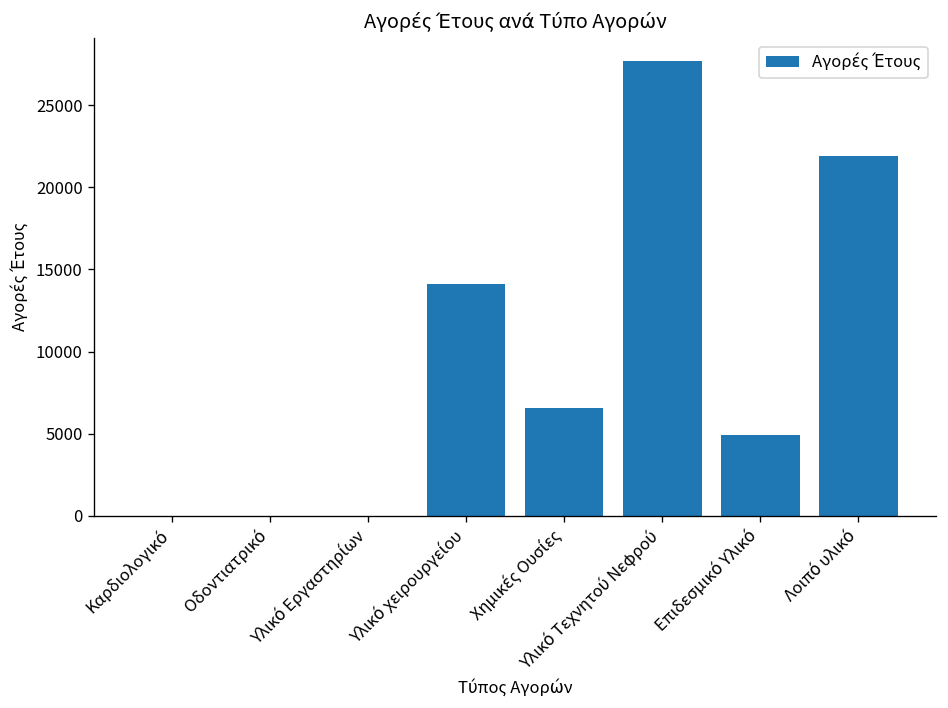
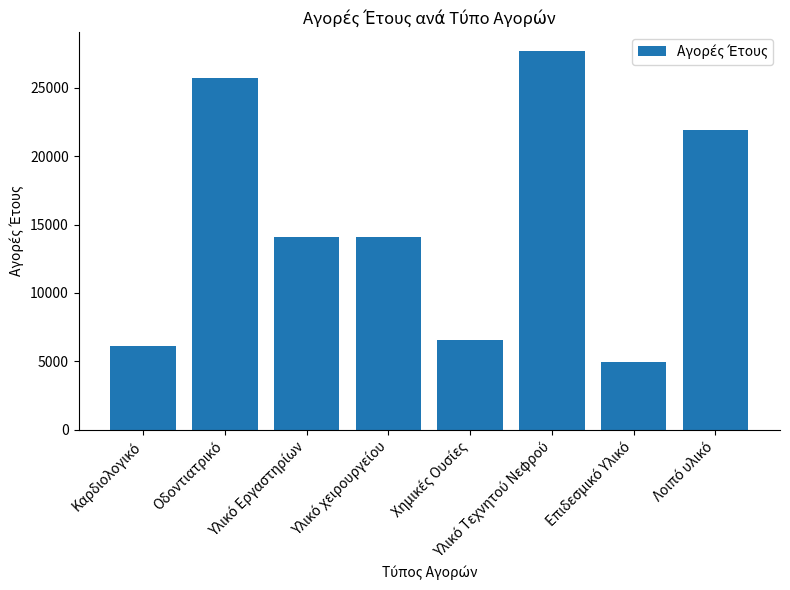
Καρδιολογικό: 0 -> 6100
Οδοντιατρικό: 0 -> 25700
Υλικό Εργαστηρίων: 0 -> 14100
